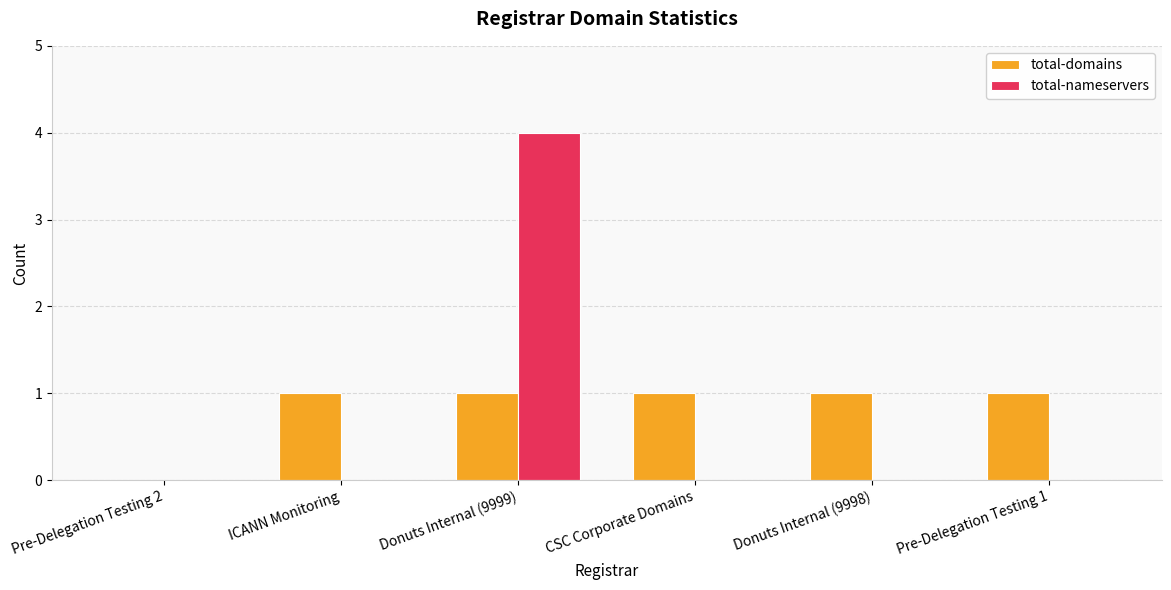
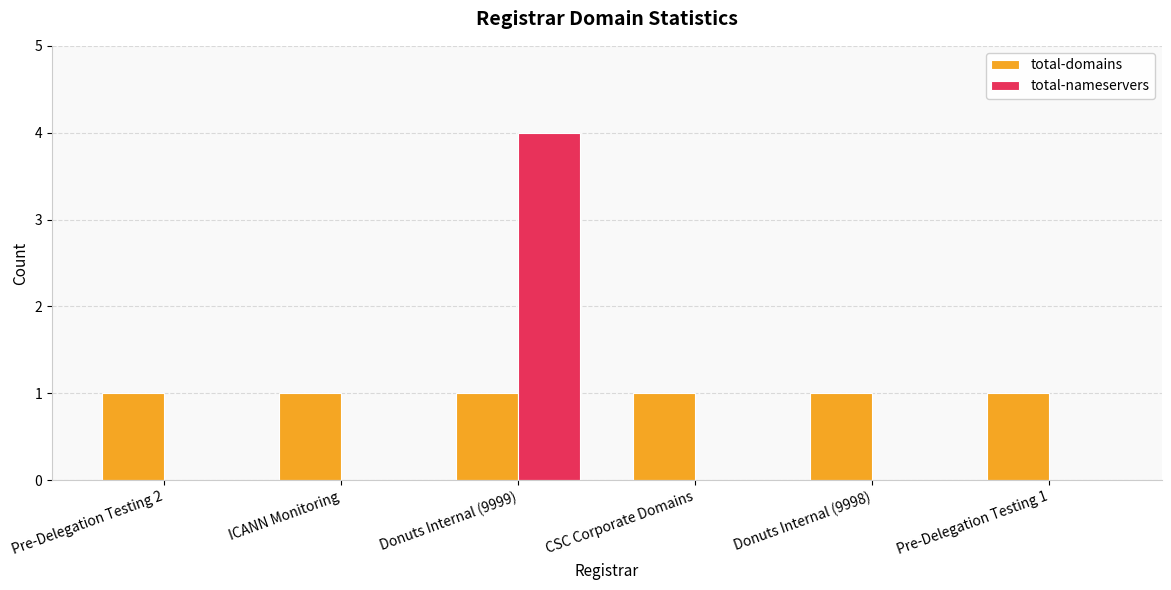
total-domains, Pre-Delegation Testing 2: 0 -> 1
